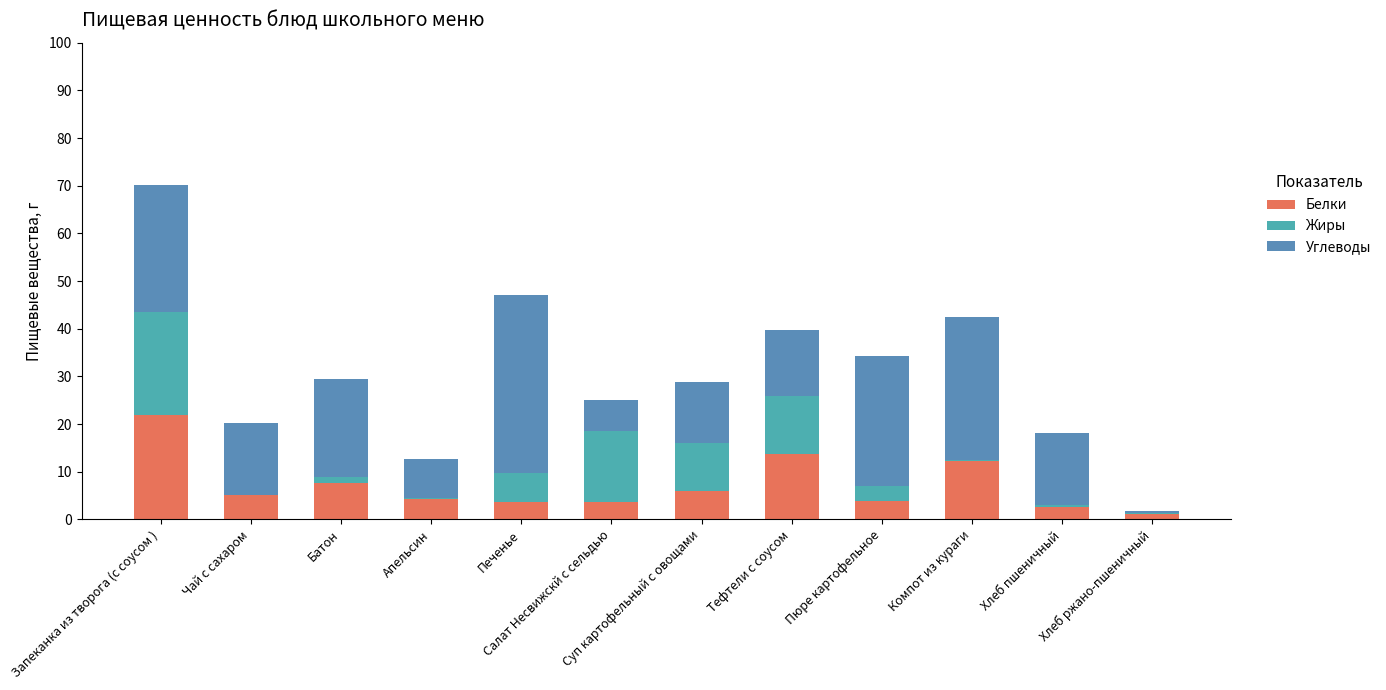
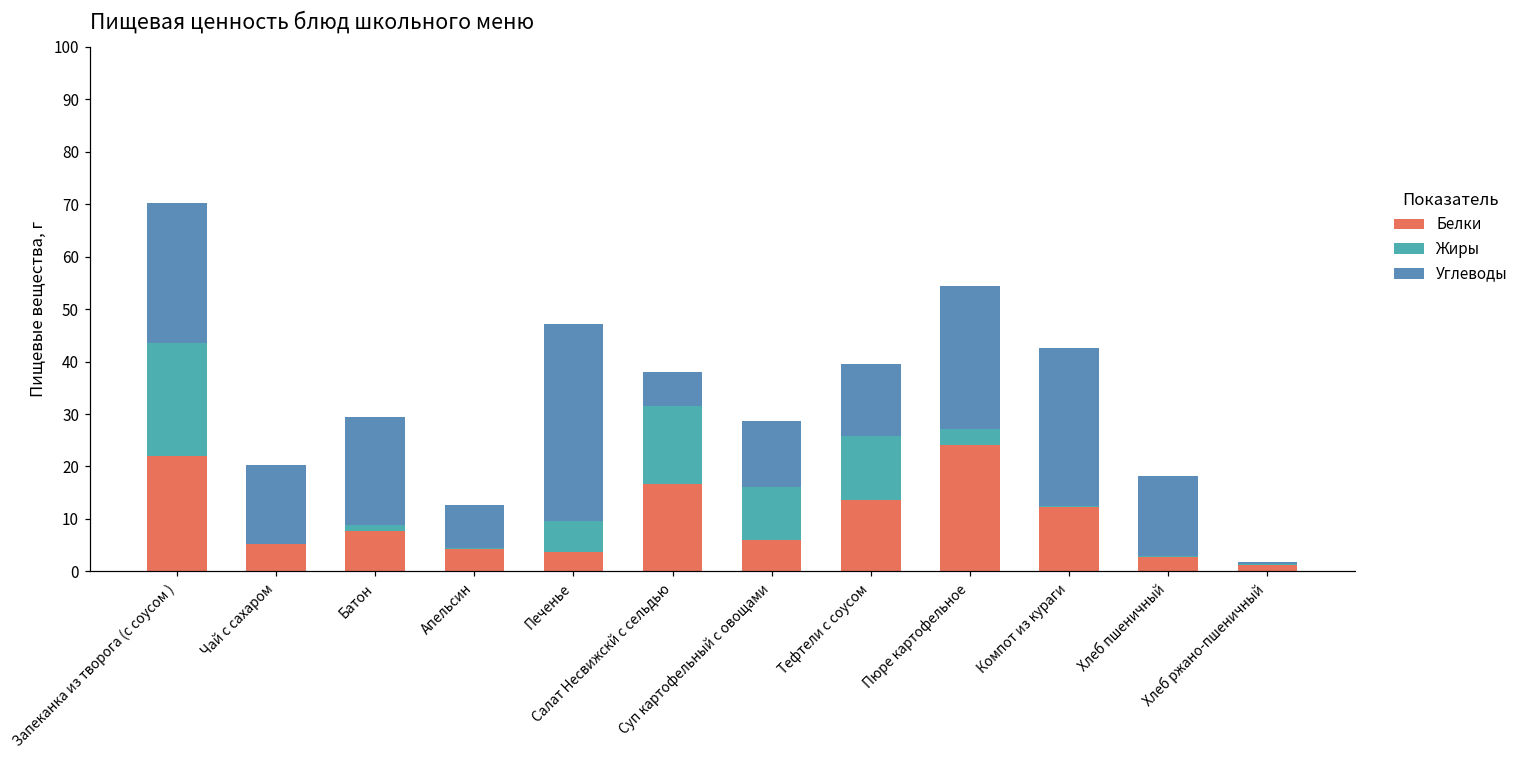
Белки, Салат Несвижскй с сельдью: 4 -> 17
Белки, Пюре картофельное: 4 -> 24
